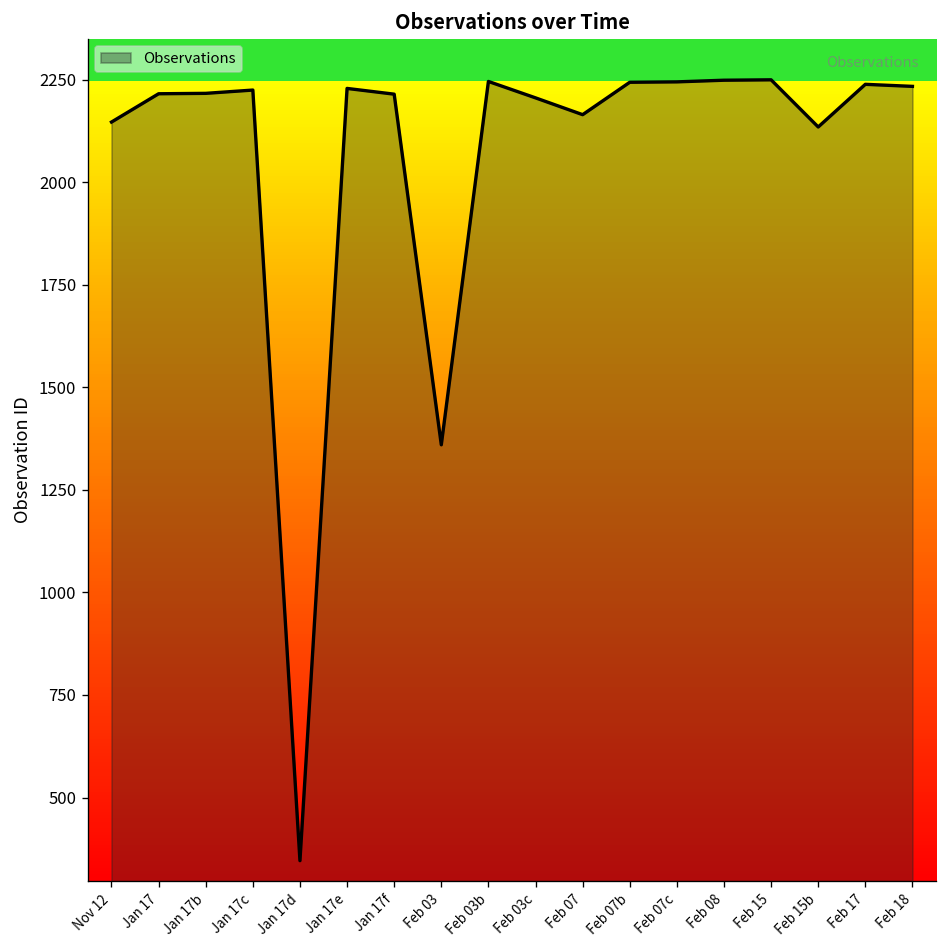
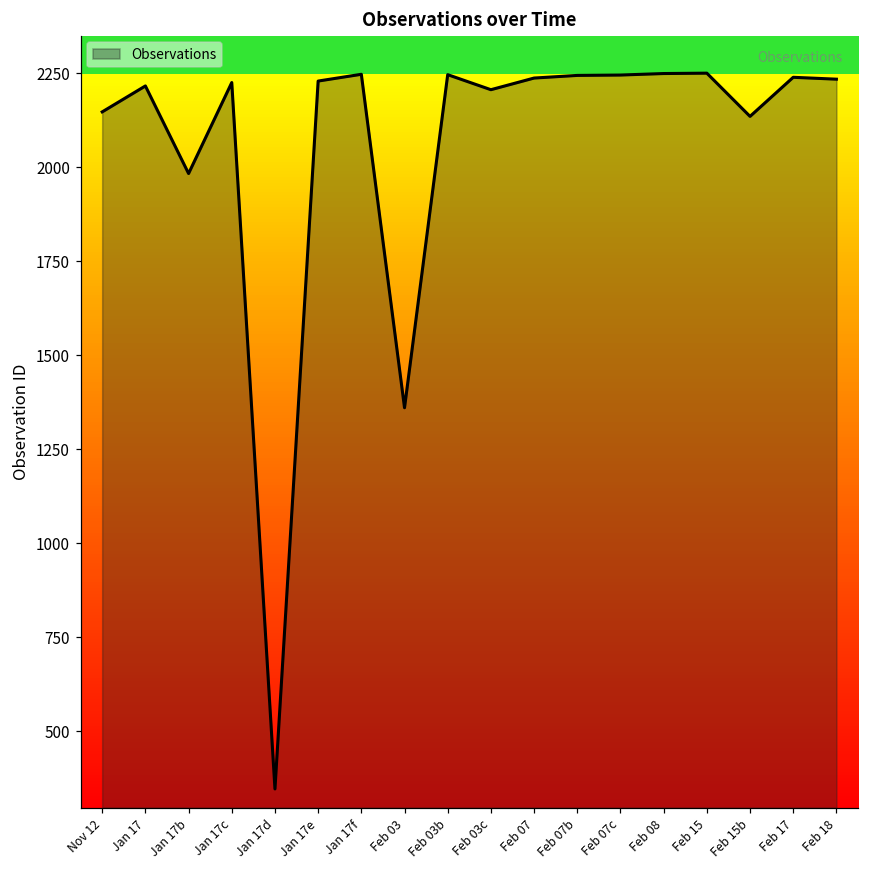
Jan 17b: 2220 -> 1980
Jan 17f: 2220 -> 2250
Feb 07: 2170 -> 2240
